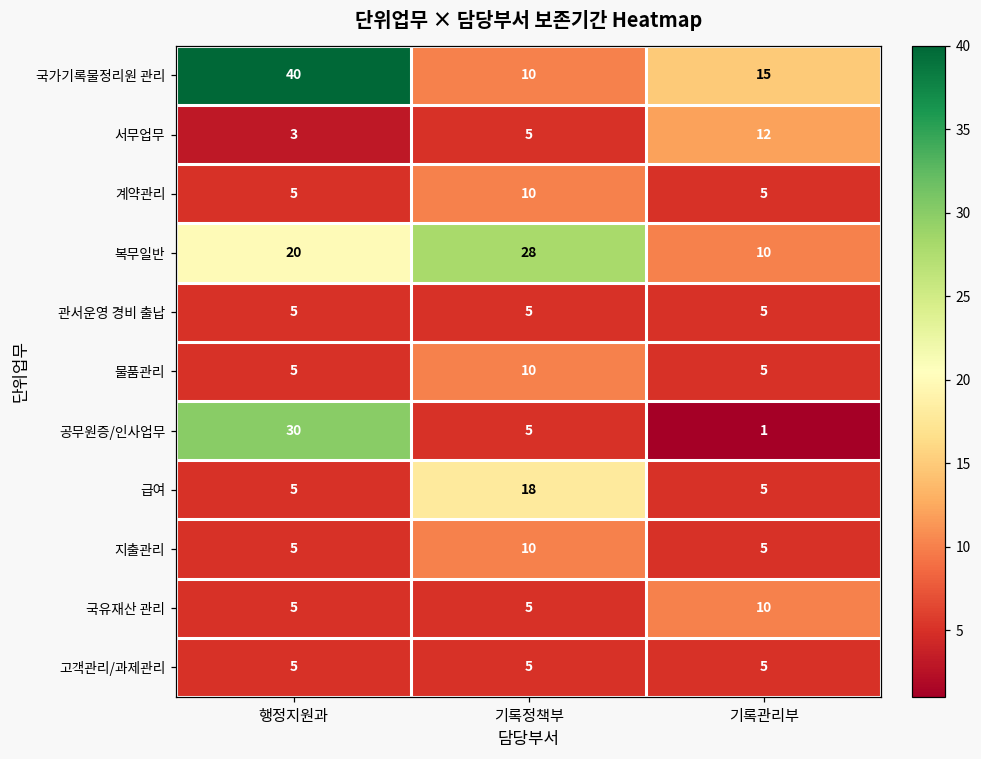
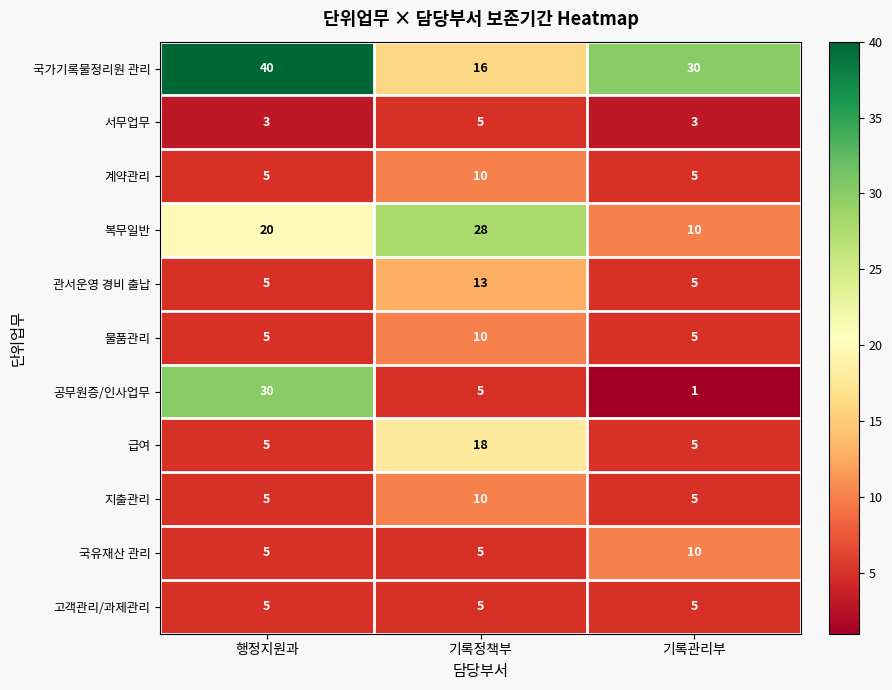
국가기록물정리원 관리, 기록정책부: 10 -> 16
국가기록물정리원 관리, 기록관리부: 15 -> 30
서무업무, 기록관리부: 12 -> 3
관서운영 경비 출납, 기록정책부: 5 -> 13
